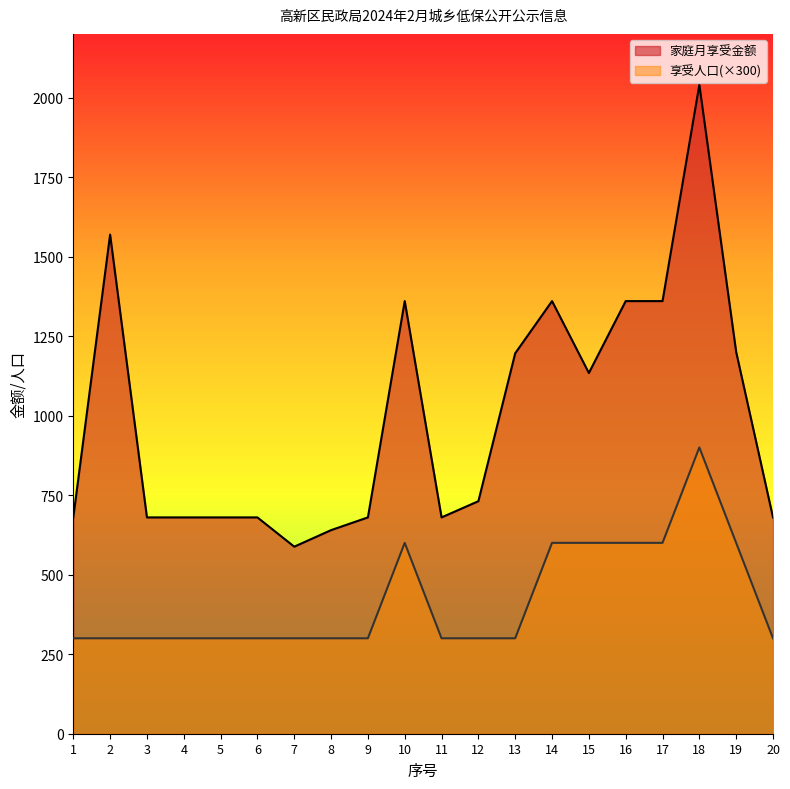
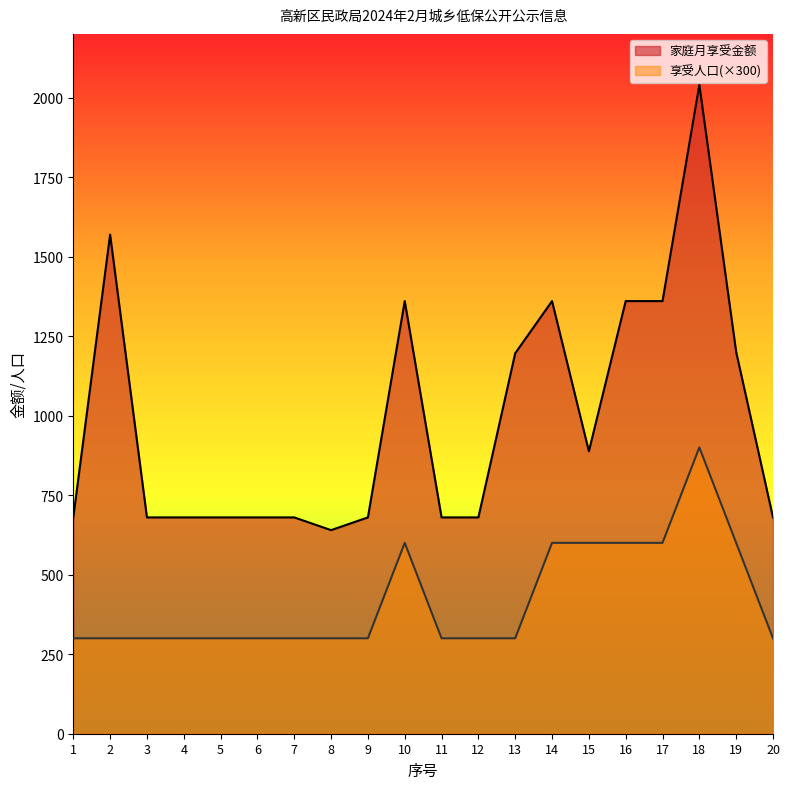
家庭月享受金额, 7: 590 -> 680
家庭月享受金额, 12: 730 -> 680
家庭月享受金额, 15: 1130 -> 890
